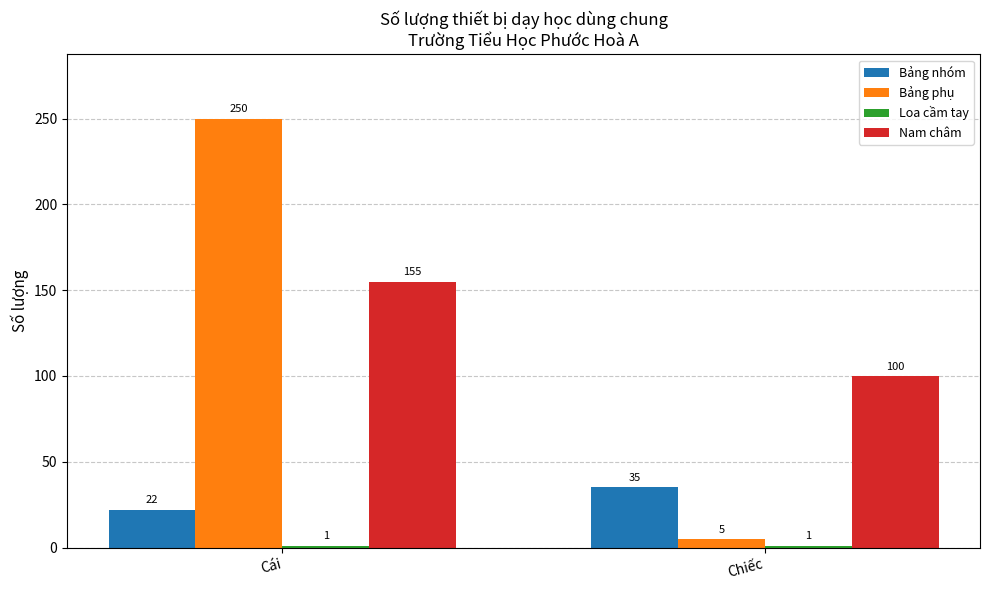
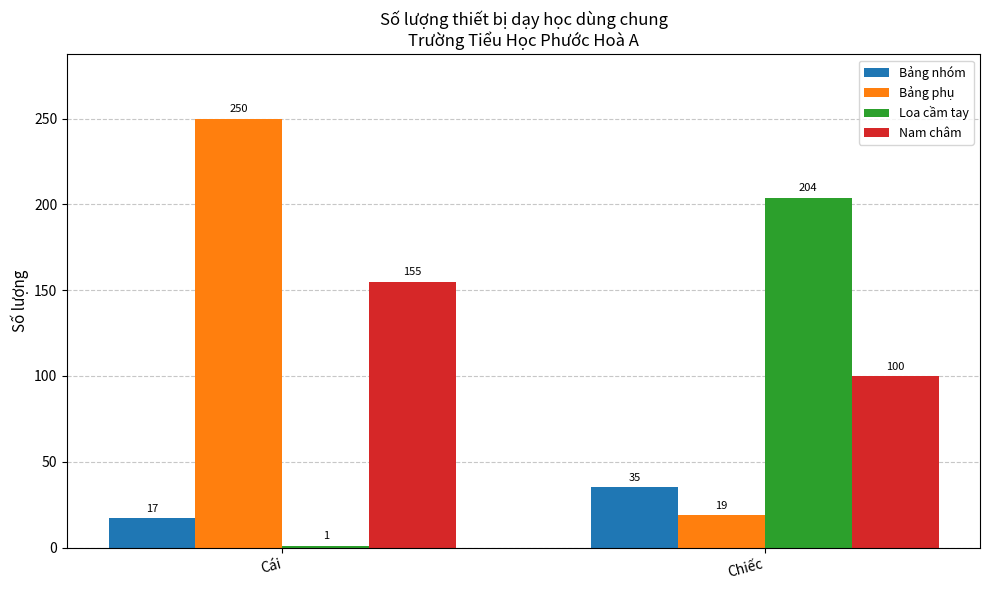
Bảng nhóm, Cái: 22 -> 17
Bảng phụ, Chiếc: 5 -> 19
Loa cầm tay, Chiếc: 1 -> 204
